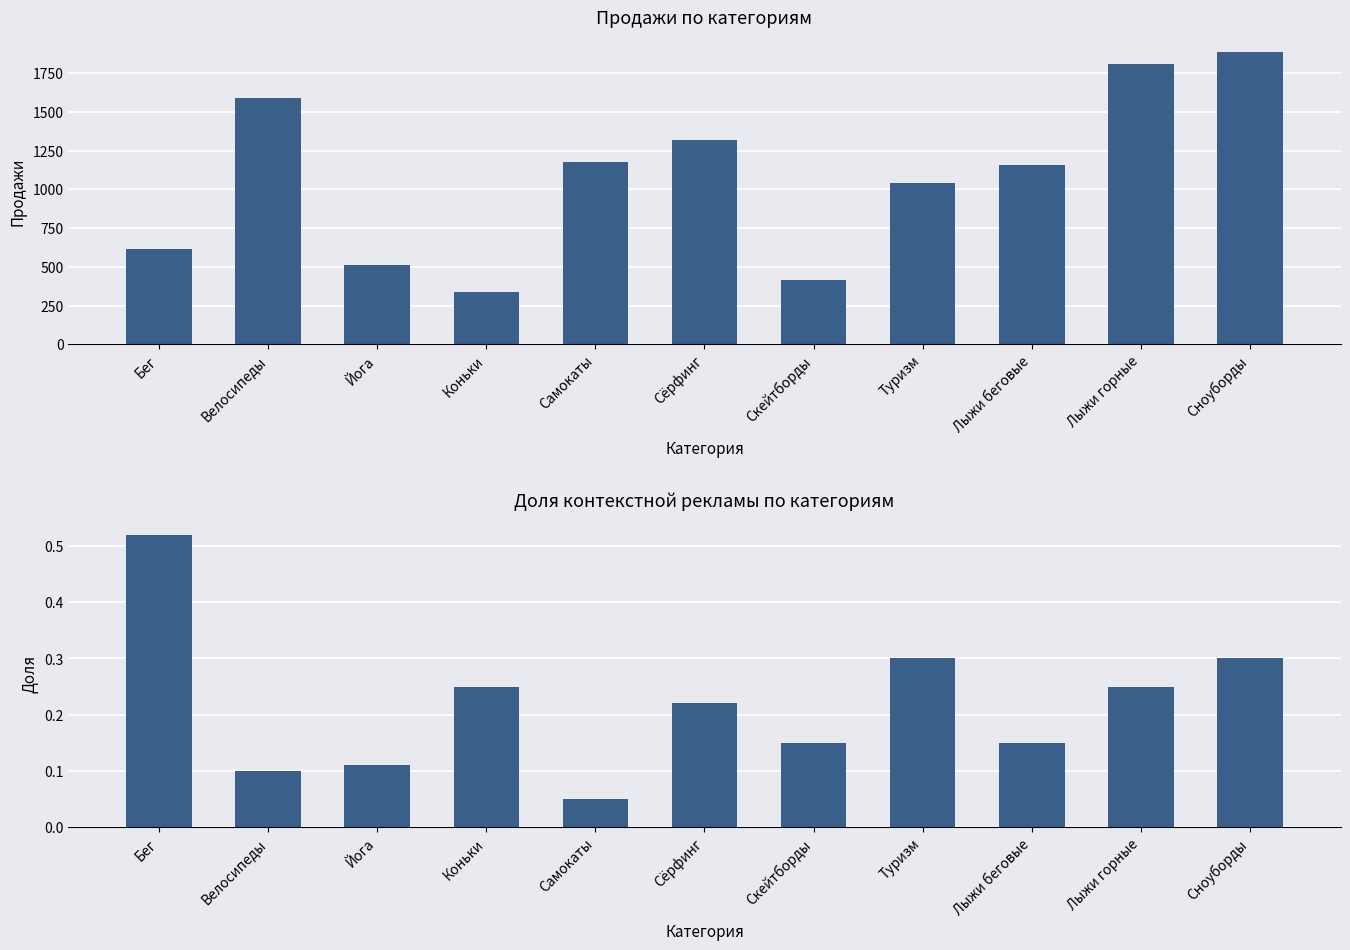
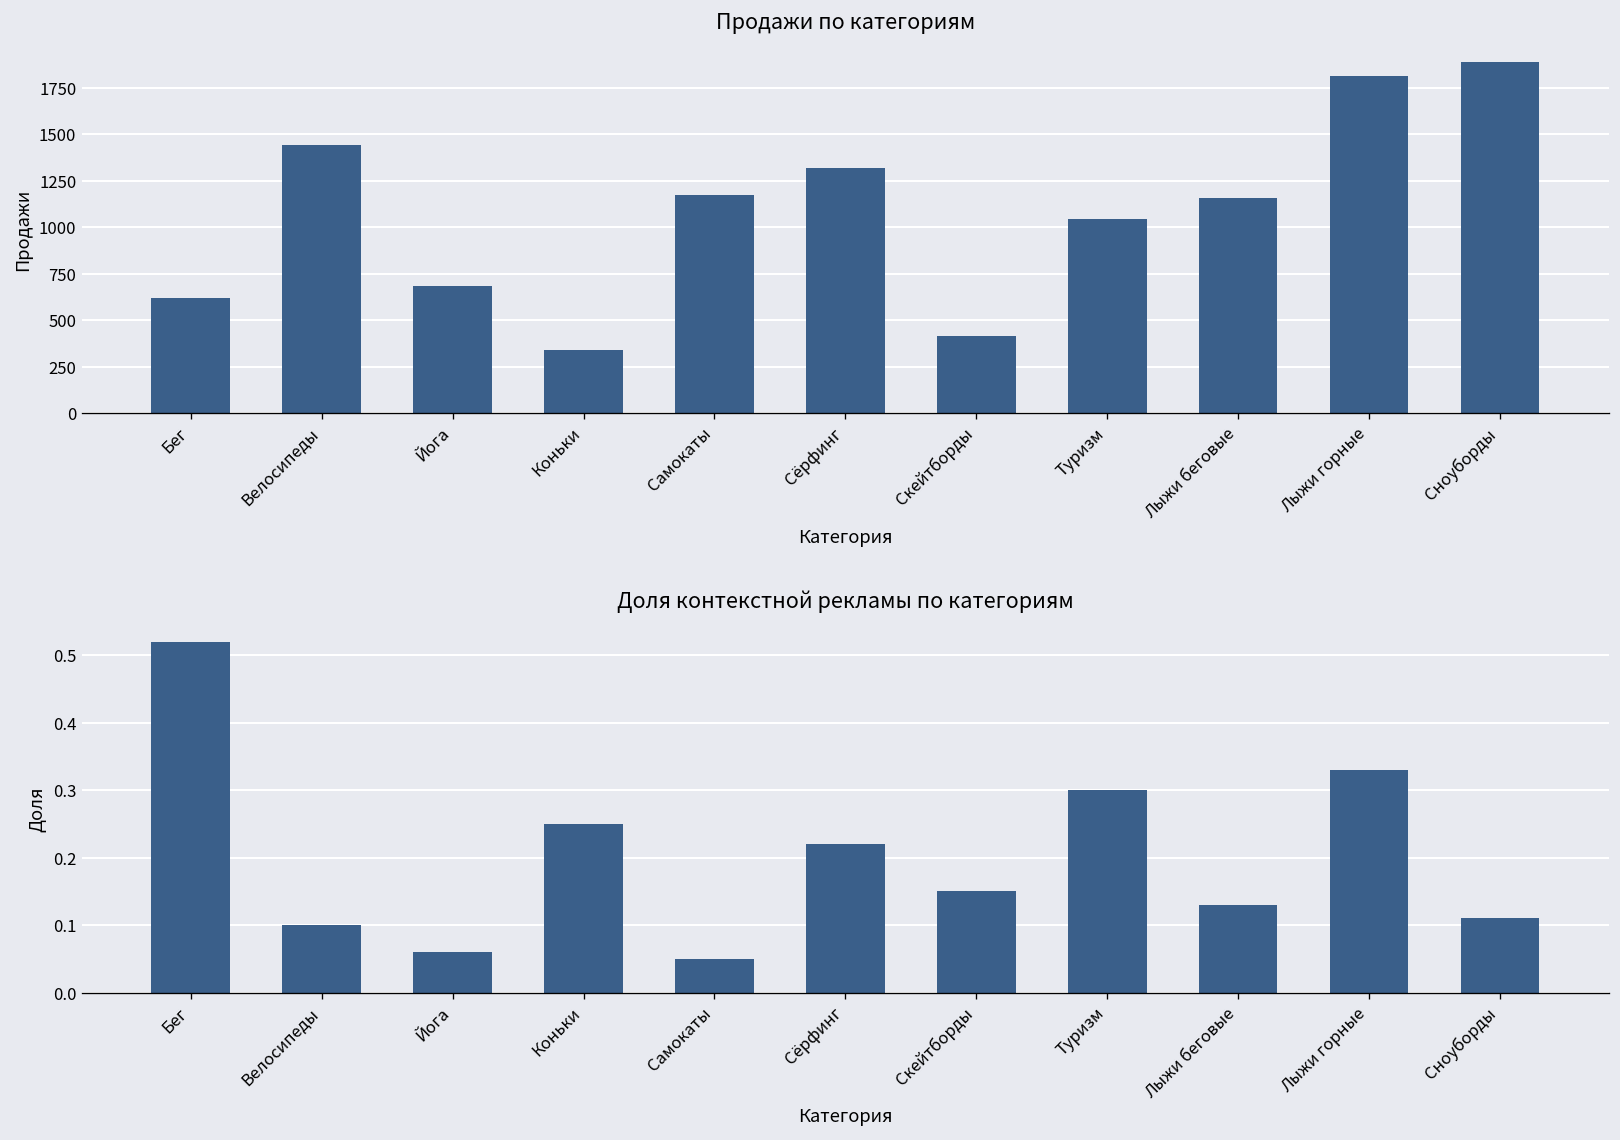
Продажи по категориям, Велосипеды: 1590 -> 1440
Продажи по категориям, Йога: 510 -> 680
Доля контекстной рекламы по категориям, Йога: 0.11 -> 0.06
Доля контекстной рекламы по категориям, Лыжи беговые: 0.15 -> 0.13
Доля контекстной рекламы по категориям, Лыжи горные: 0.25 -> 0.33
Доля контекстной рекламы по категориям, Сноуборды: 0.30 -> 0.11
